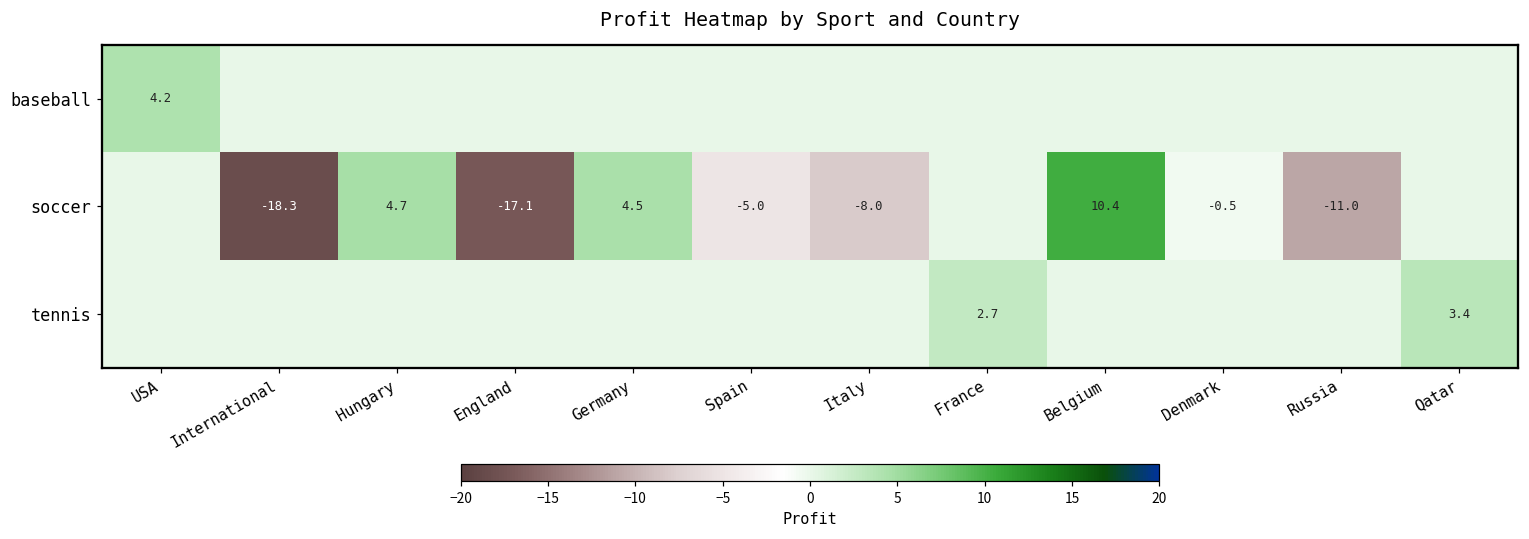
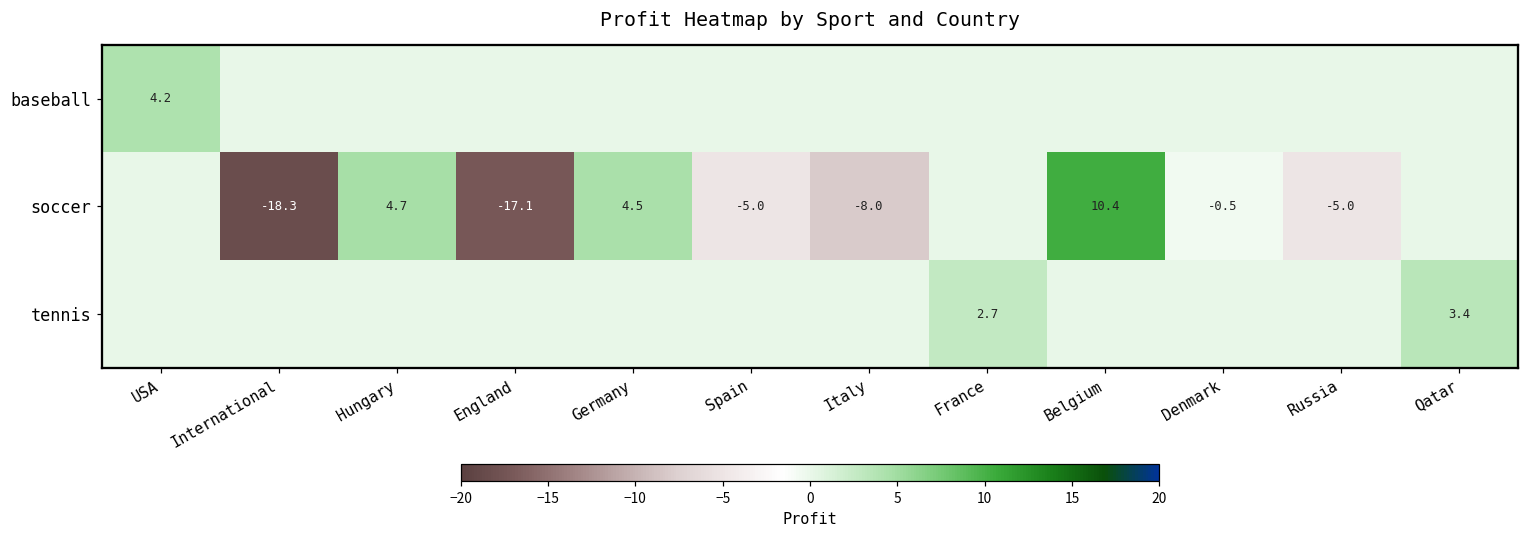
soccer, Russia: -11.0 -> -5.0
